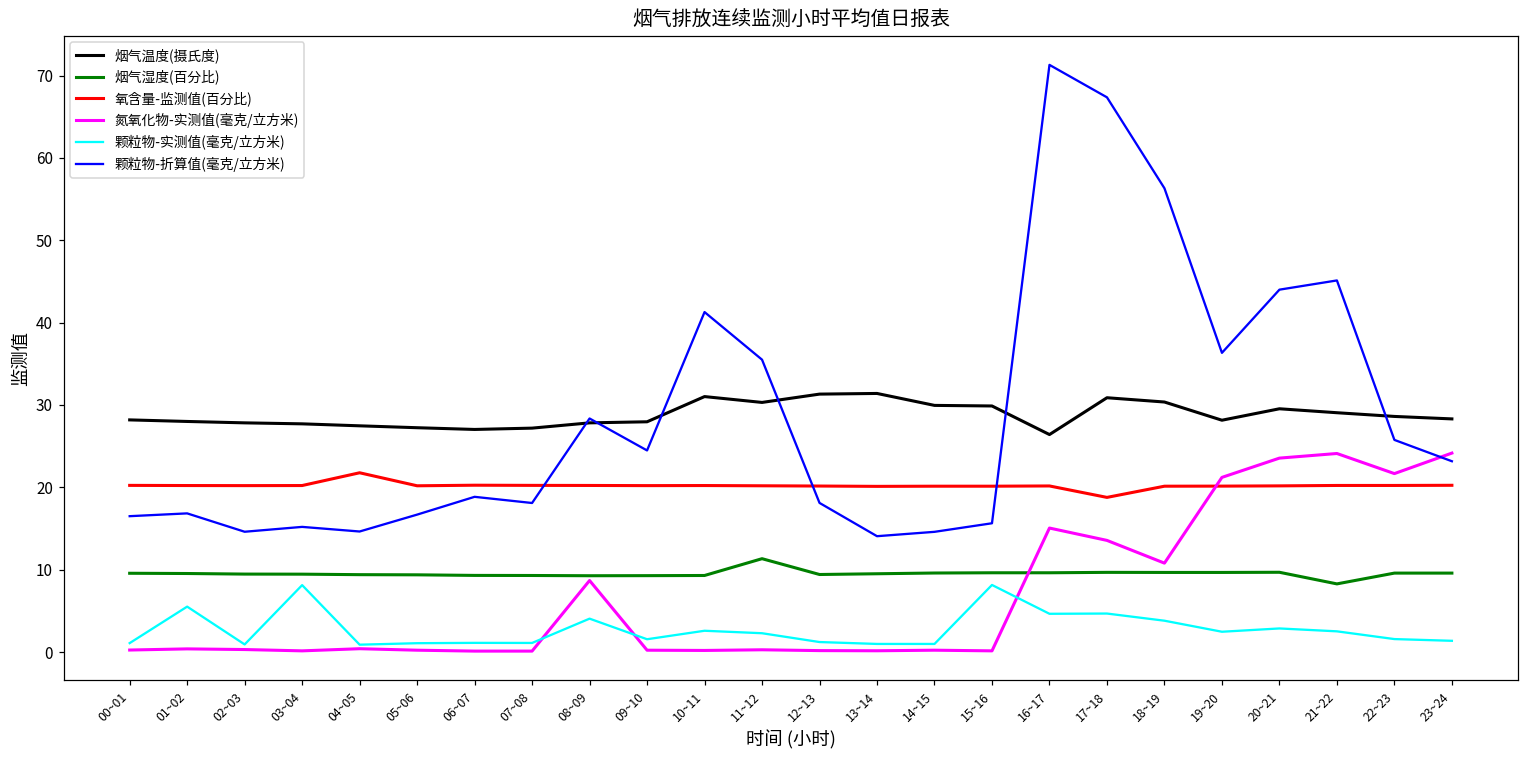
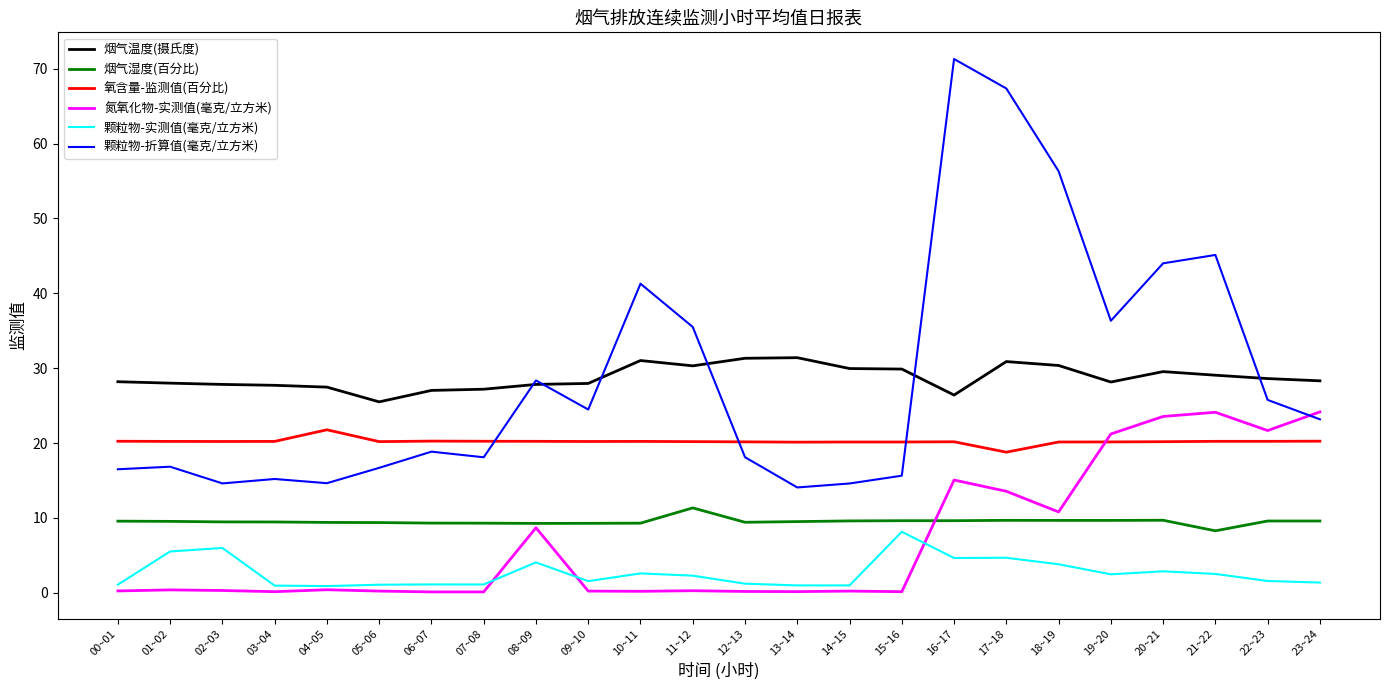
颗粒物-实测值(毫克/立方米), 02~03: 1 -> 6
颗粒物-实测值(毫克/立方米), 03~04: 8 -> 1
烟气温度(摄氏度), 05~06: 27 -> 26
